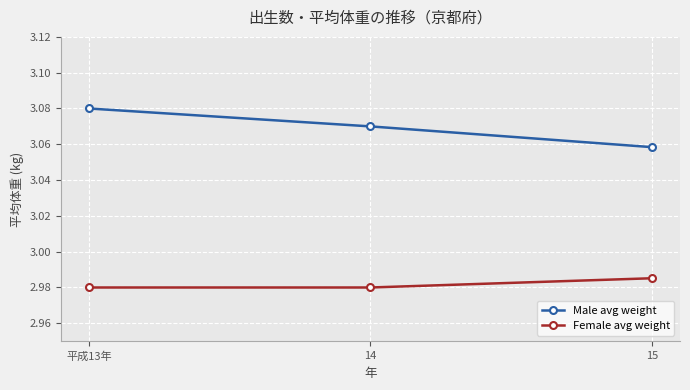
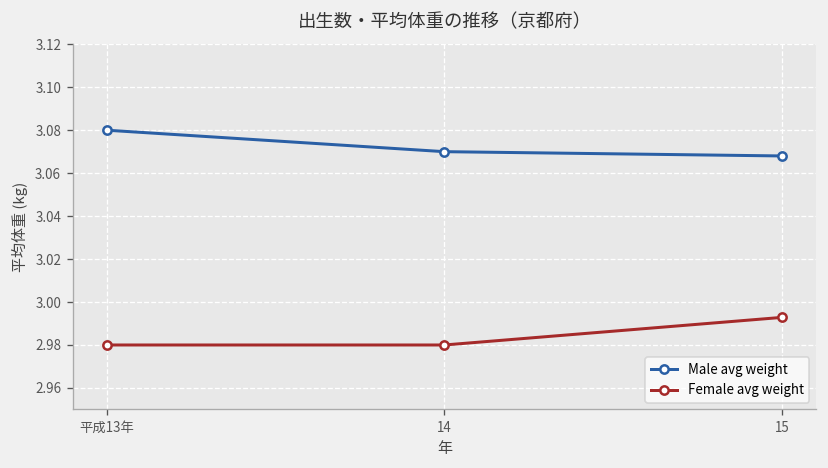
Male avg weight, 15: 3.058 -> 3.068
Female avg weight, 15: 2.985 -> 2.993
